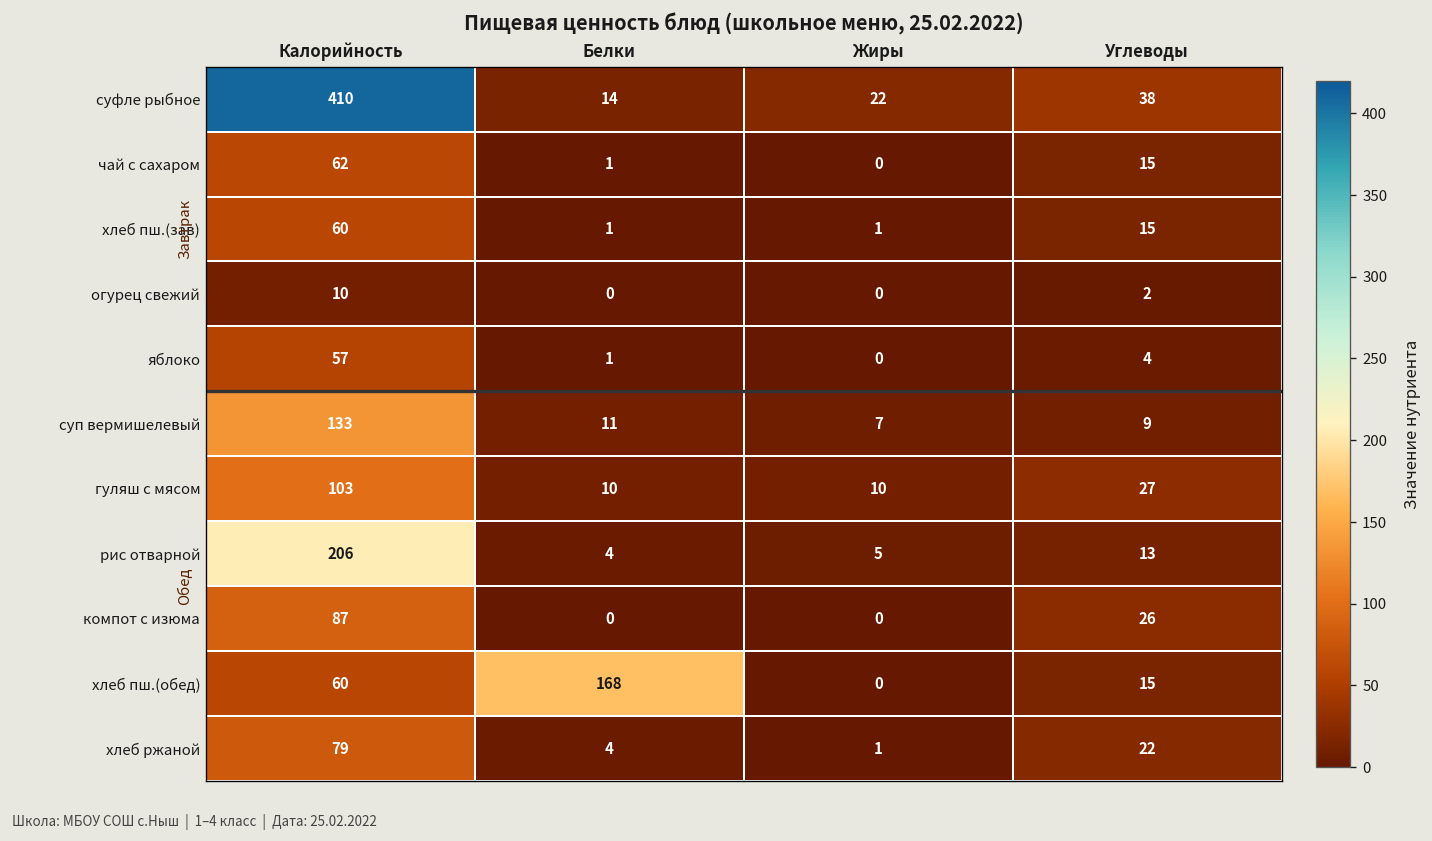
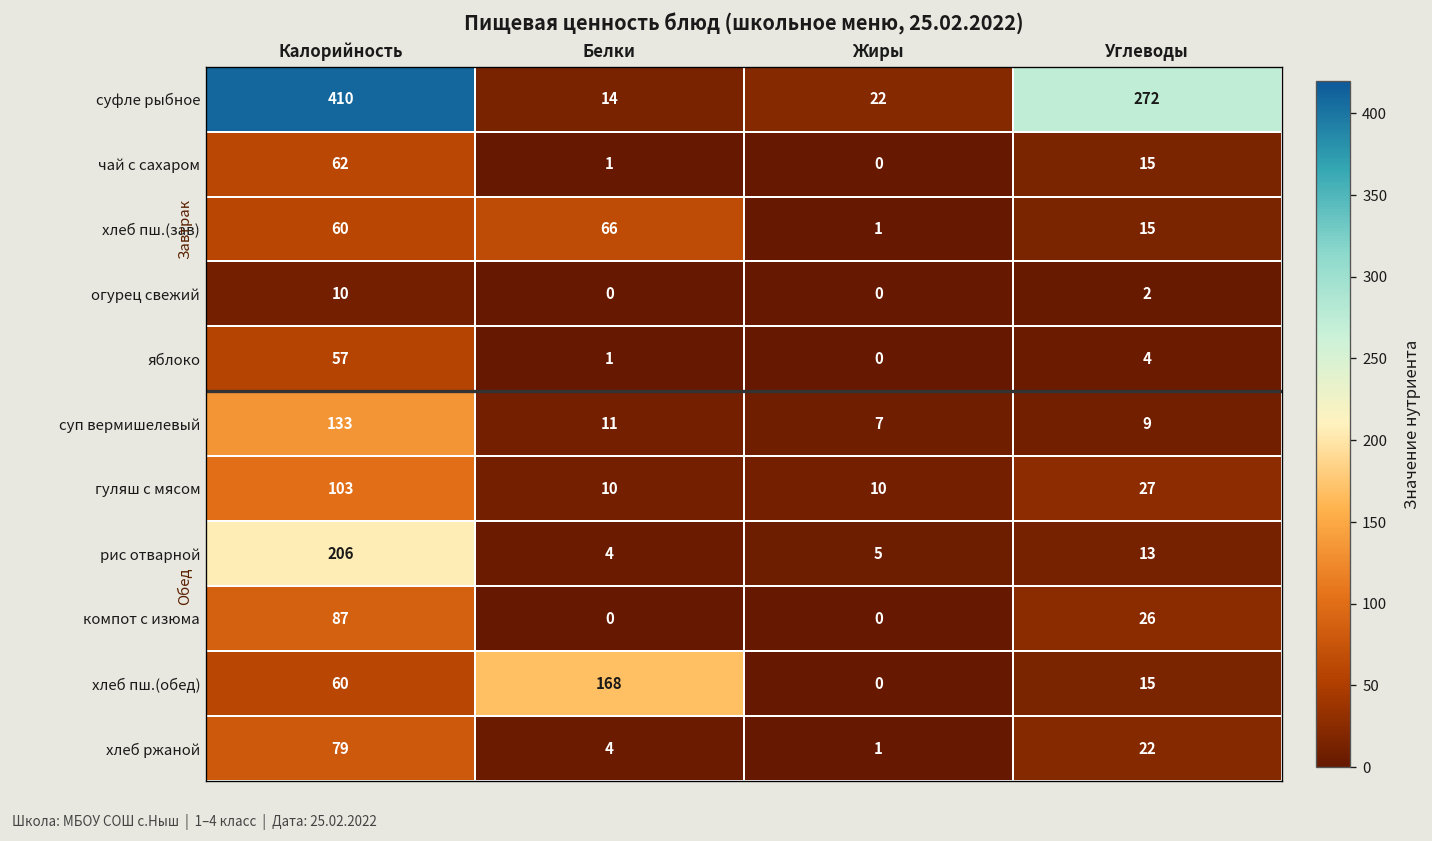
суфле рыбное, Углеводы: 38 -> 272
хлеб пш.(зав), Белки: 1 -> 66
